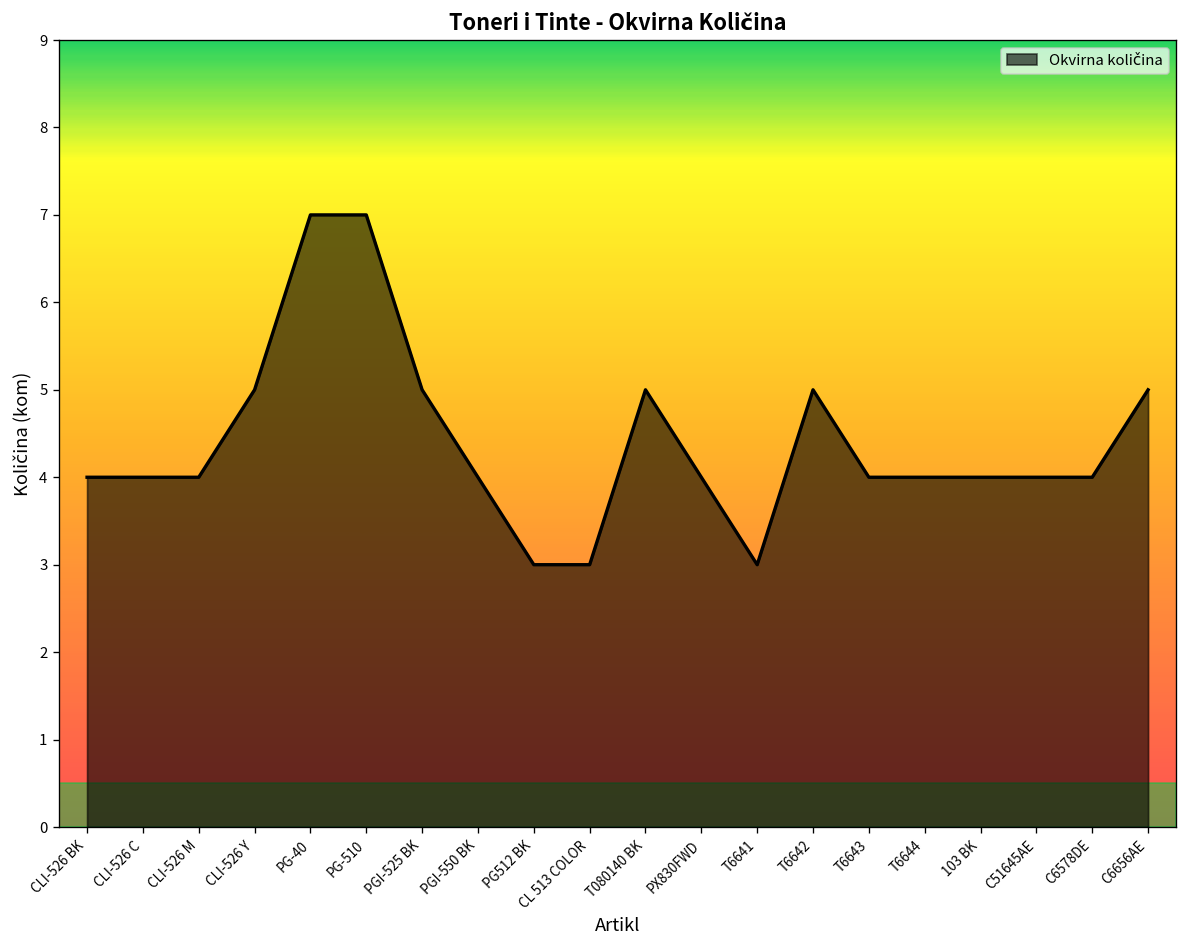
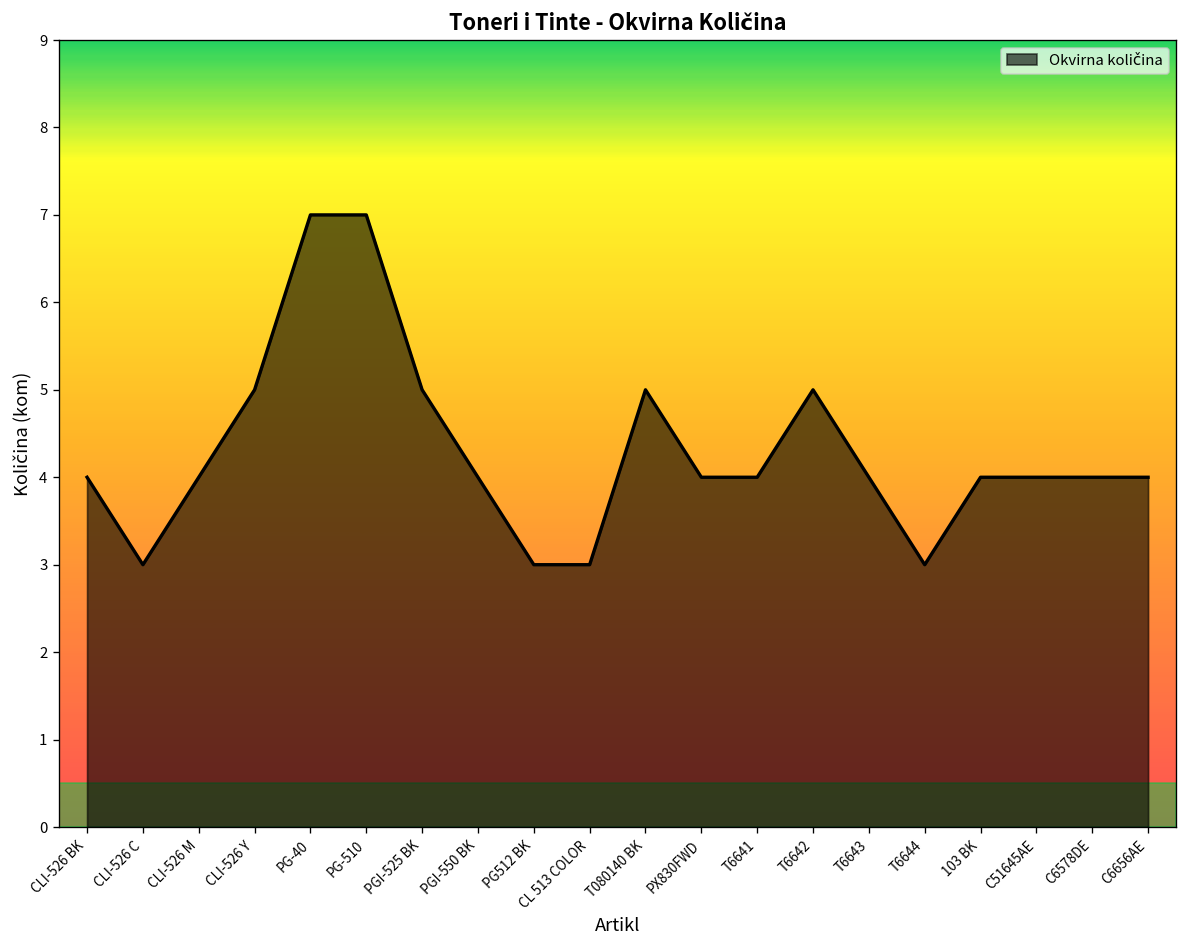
CLI-526 C: 4 -> 3
T6641: 3 -> 4
T6644: 4 -> 3
C6656AE: 5 -> 4
